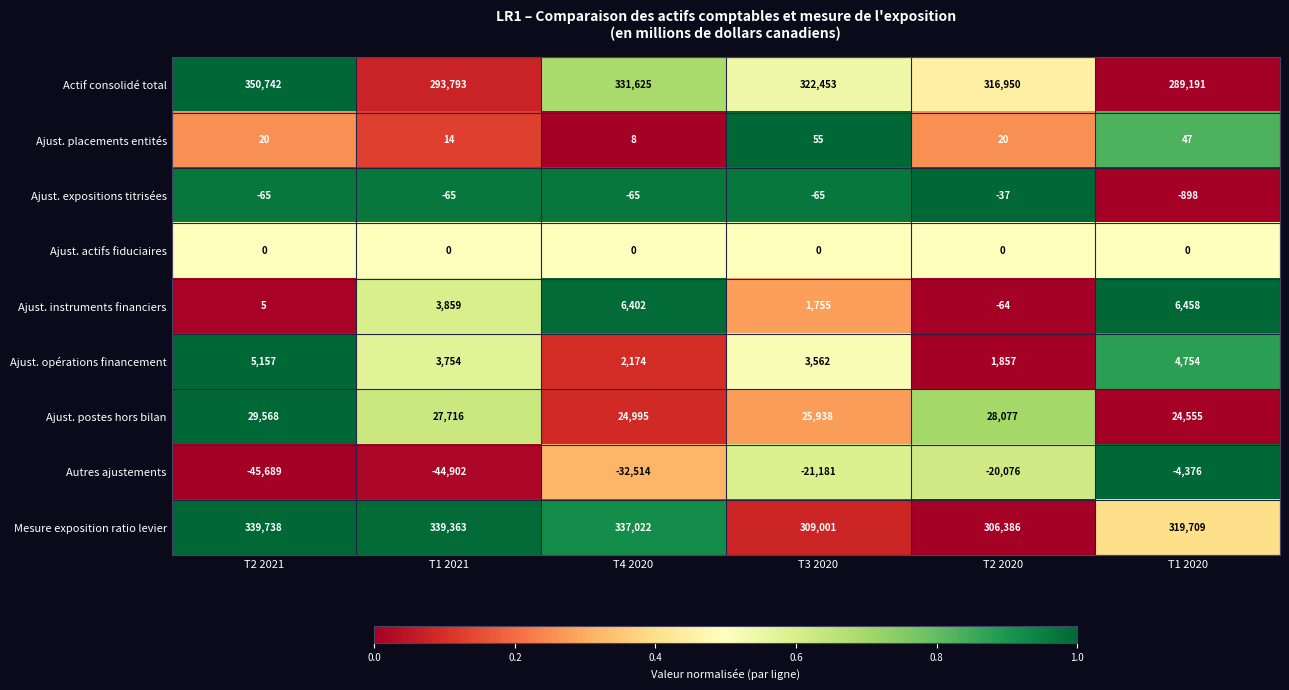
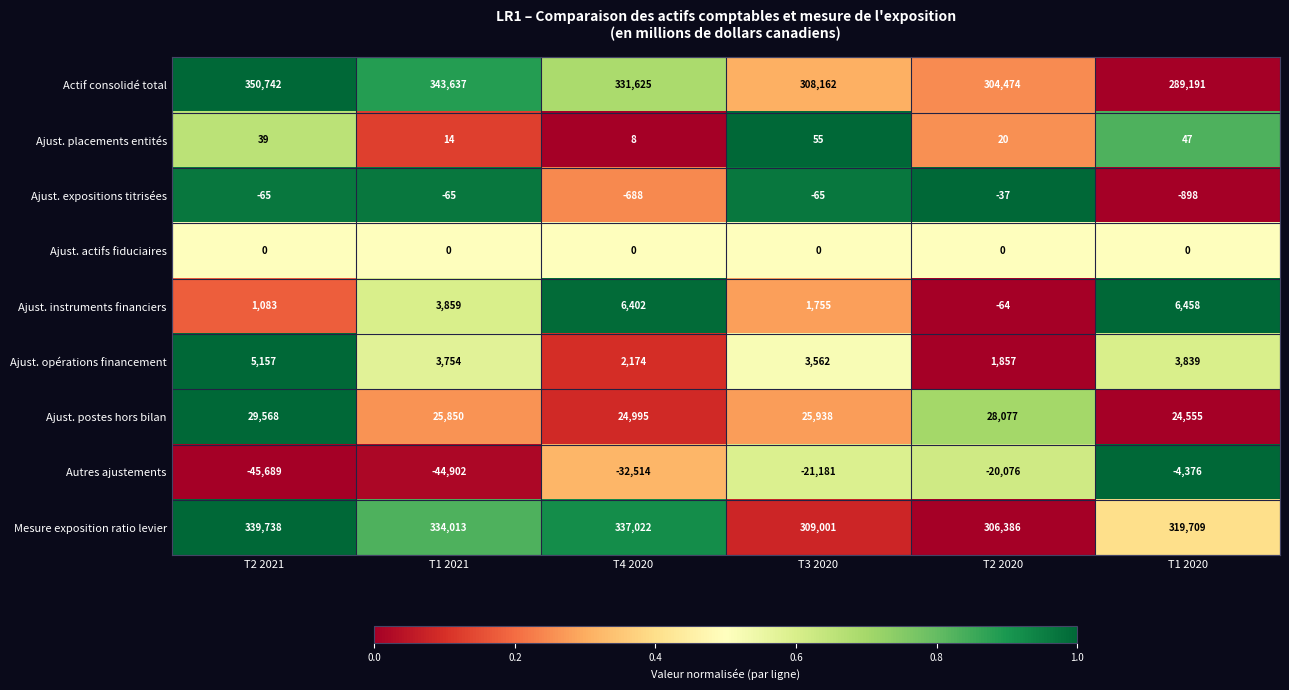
Actif consolidé total, T1 2021: 293,793 -> 343,637
Actif consolidé total, T3 2020: 322,453 -> 308,162
Actif consolidé total, T2 2020: 316,950 -> 304,474
Ajust. placements entités, T2 2021: 20 -> 39
Ajust. expositions titrisées, T4 2020: -65 -> -688
Ajust. instruments financiers, T2 2021: 5 -> 1,083
Ajust. opérations financement, T1 2020: 4,754 -> 3,839
Ajust. postes hors bilan, T1 2021: 27,716 -> 25,850
Mesure exposition ratio levier, T1 2021: 339,363 -> 334,013
